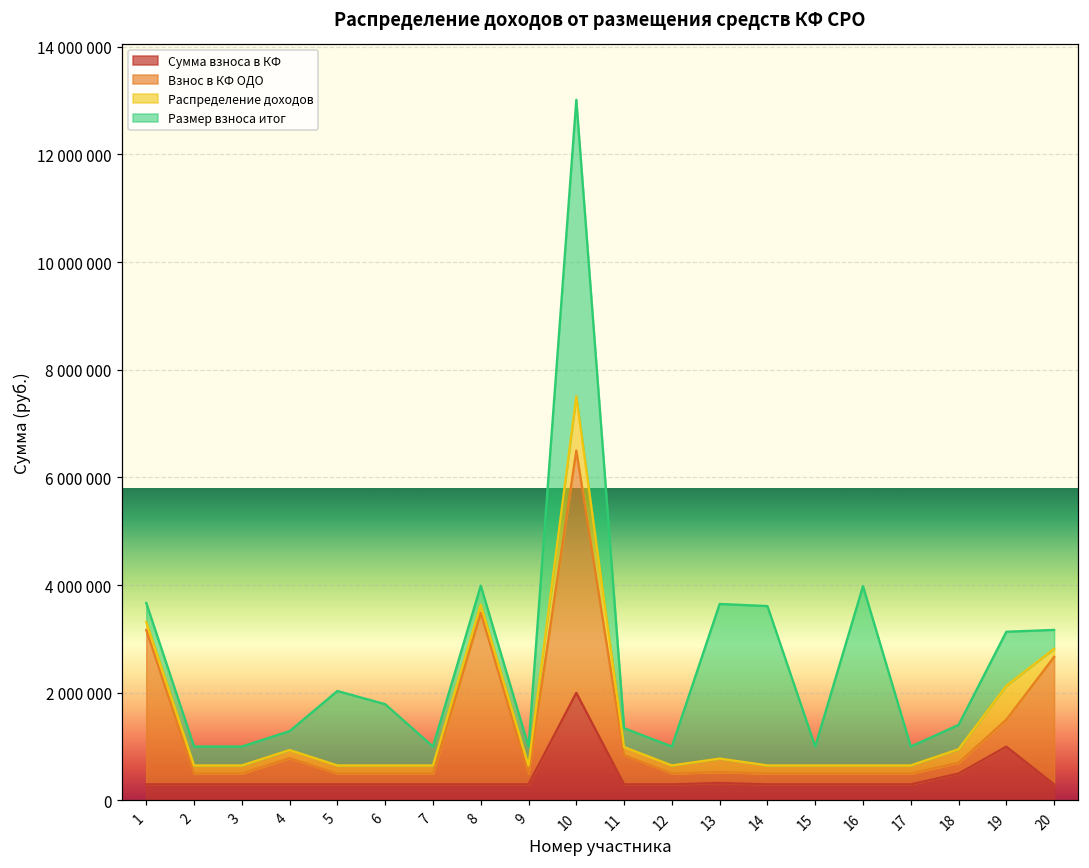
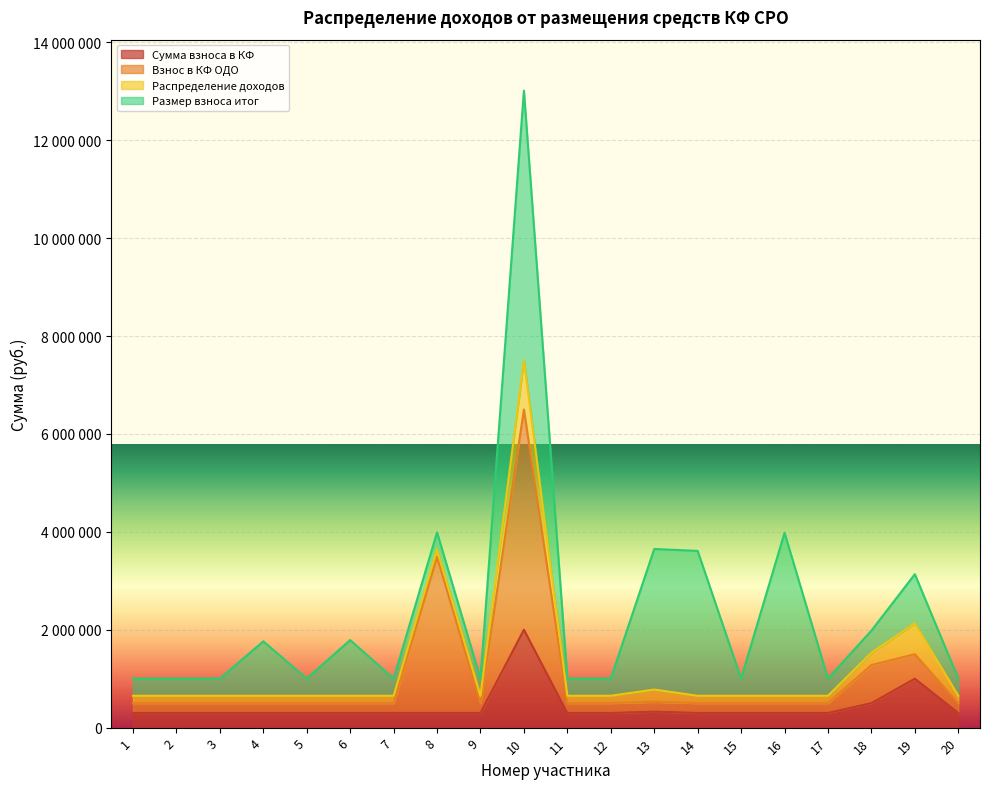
Взнос в КФ ОДО, 1: 2900000 -> 200000
Взнос в КФ ОДО, 4: 500000 -> 200000
Размер взноса итог, 4: 400000 -> 1100000
Размер взноса итог, 5: 1400000 -> 400000
Взнос в КФ ОДО, 11: 500000 -> 200000
Взнос в КФ ОДО, 18: 200000 -> 800000
Взнос в КФ ОДО, 20: 2400000 -> 200000
